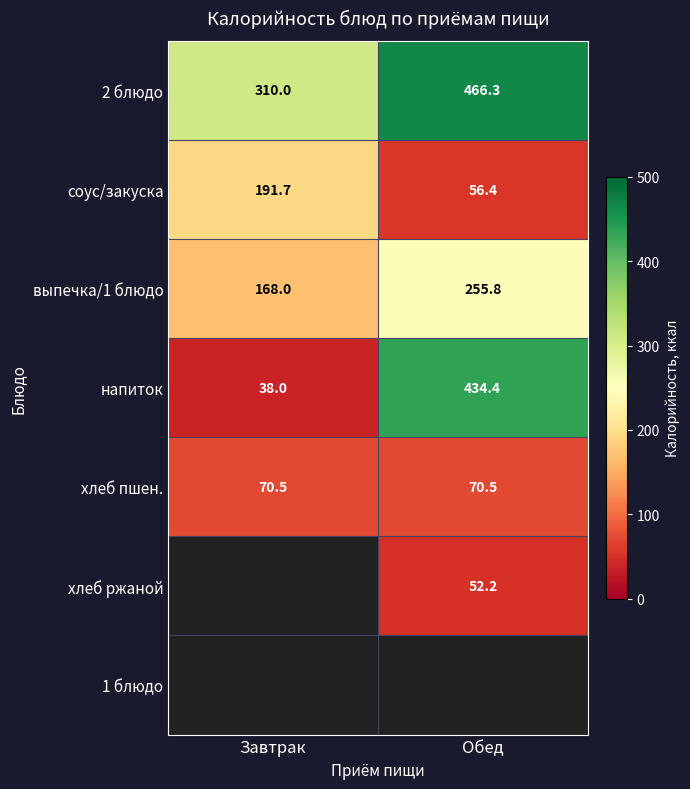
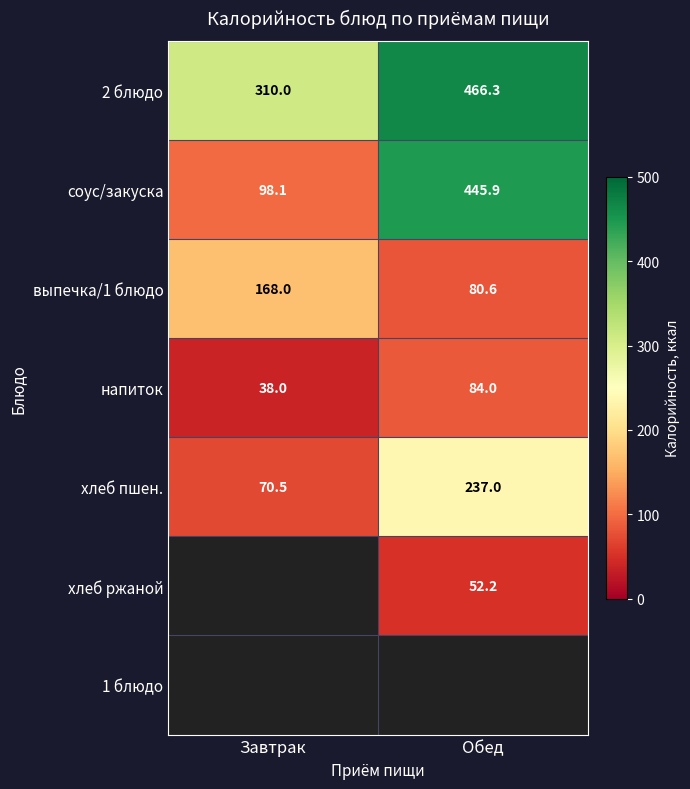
соус/закуска, Завтрак: 191.7 -> 98.1
соус/закуска, Обед: 56.4 -> 445.9
выпечка/1 блюдо, Обед: 255.8 -> 80.6
напиток, Обед: 434.4 -> 84.0
хлеб пшен., Обед: 70.5 -> 237.0
